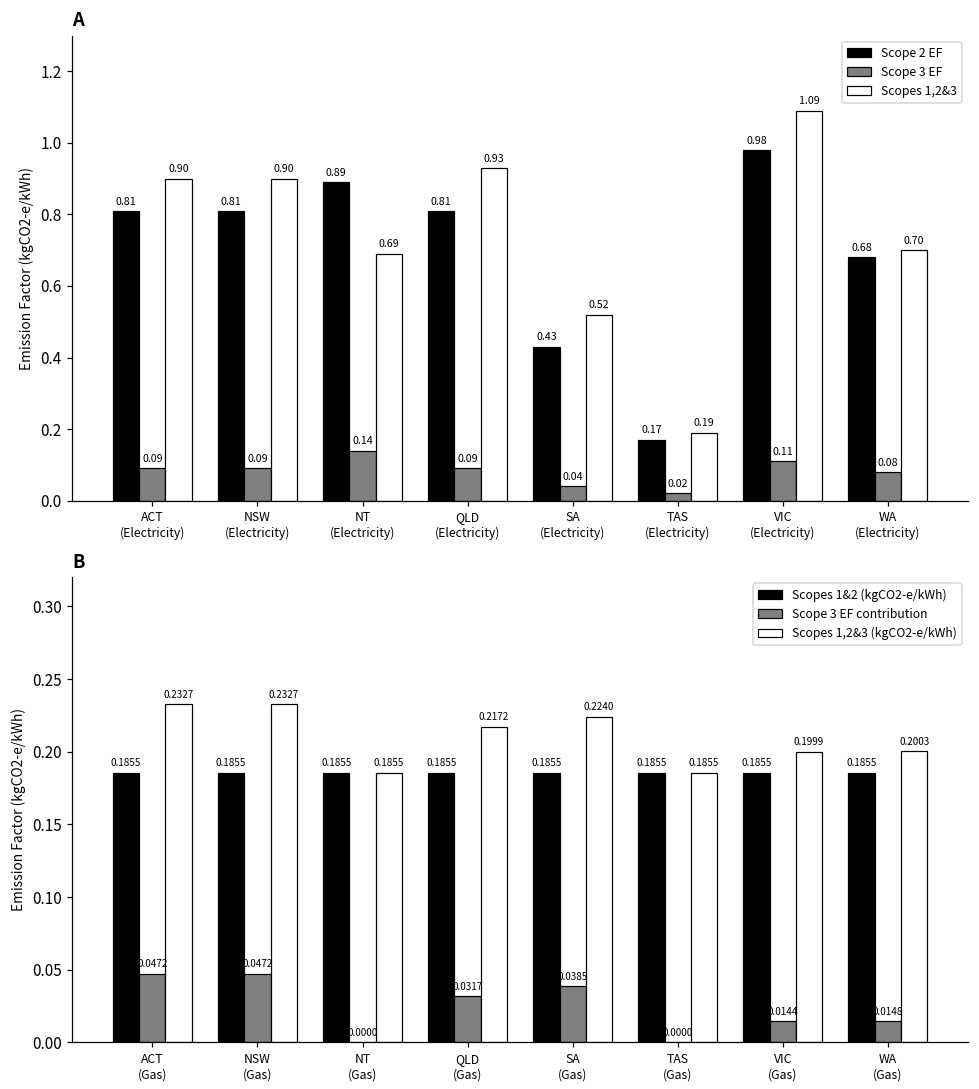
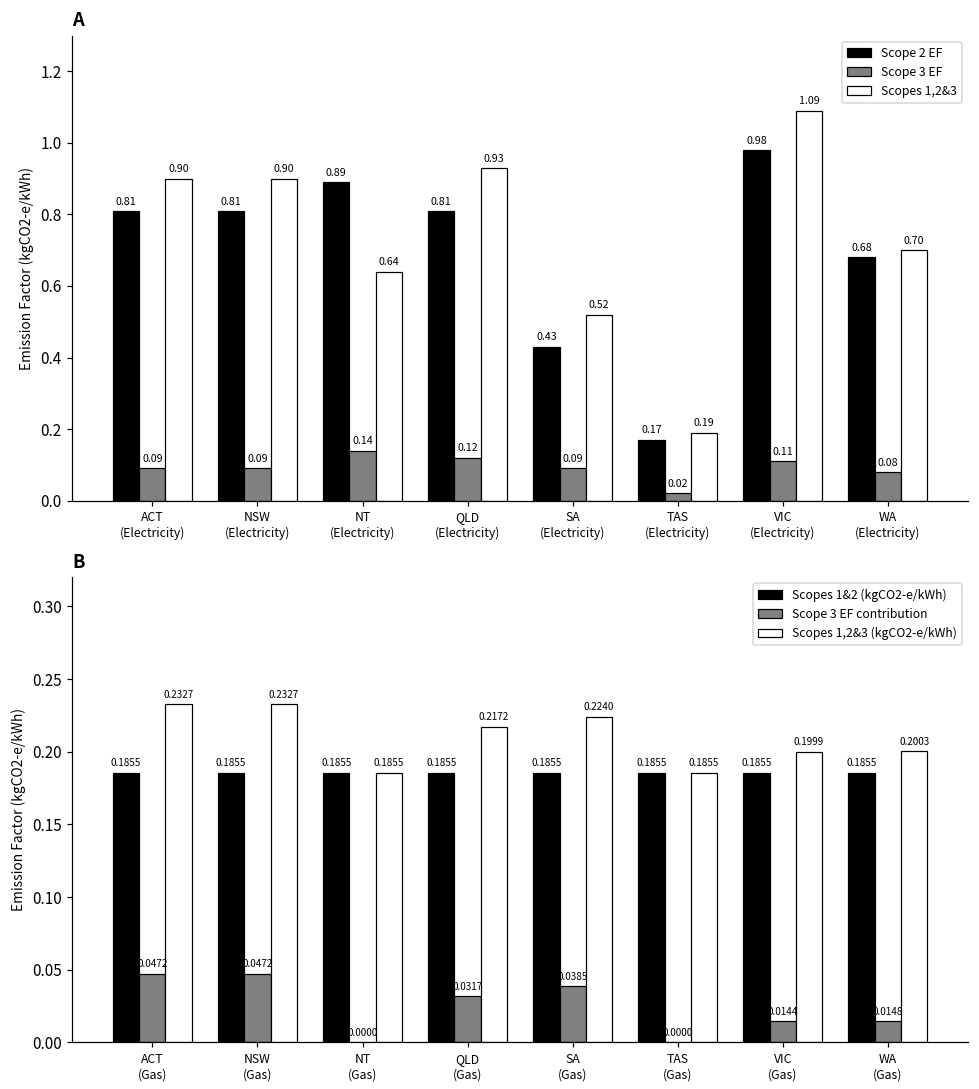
A, Scopes 1,2&3, NT (Electricity): 0.69 -> 0.64
A, Scope 3 EF, QLD (Electricity): 0.09 -> 0.12
A, Scope 3 EF, SA (Electricity): 0.04 -> 0.09
